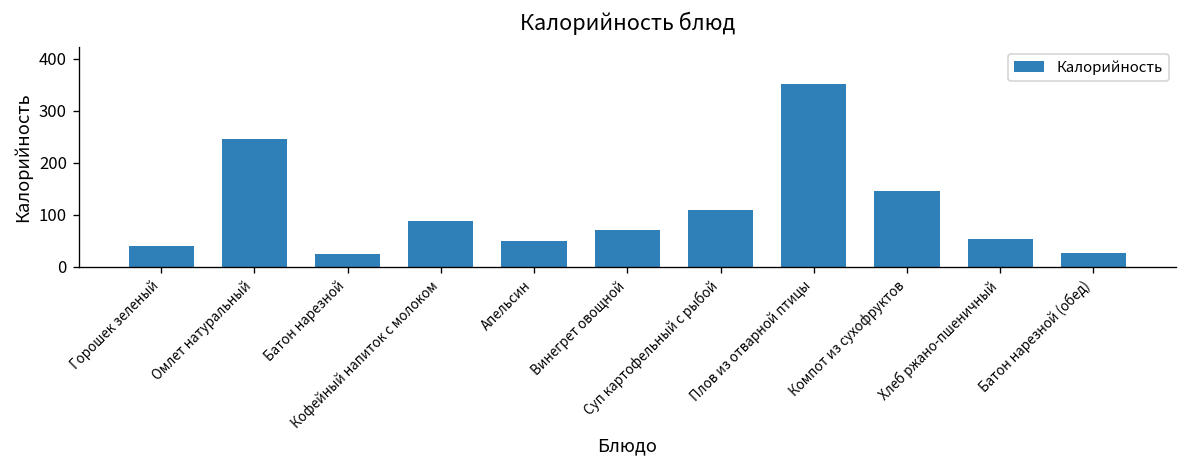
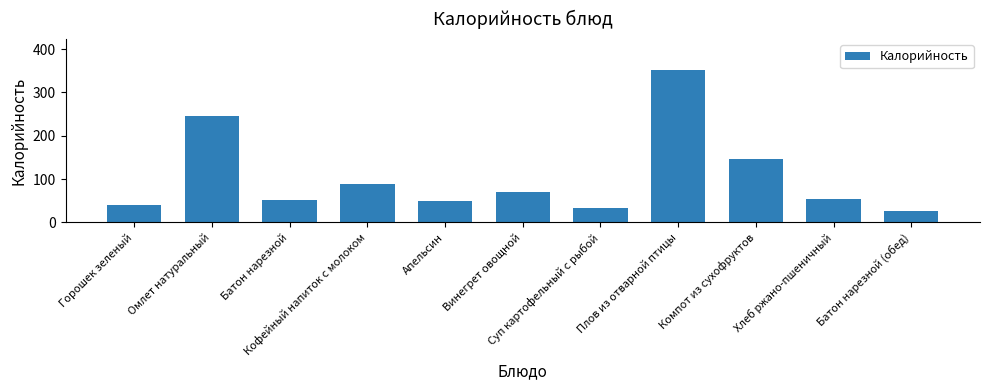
Батон нарезной: 20 -> 50
Суп картофельный с рыбой: 110 -> 30
